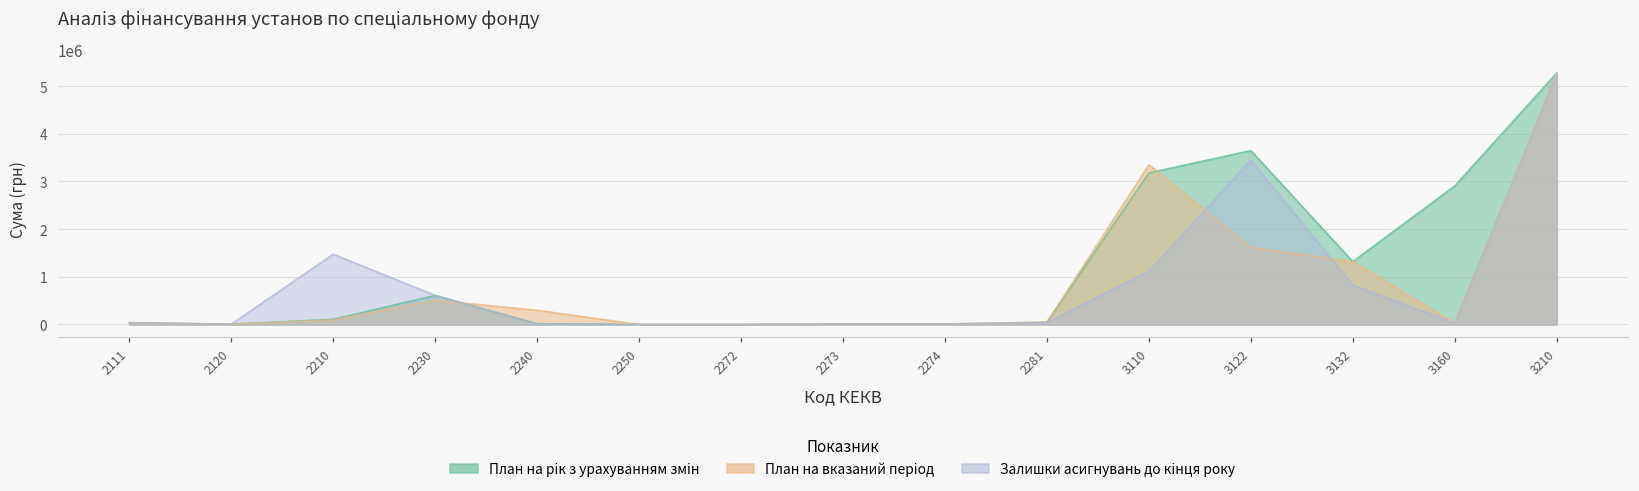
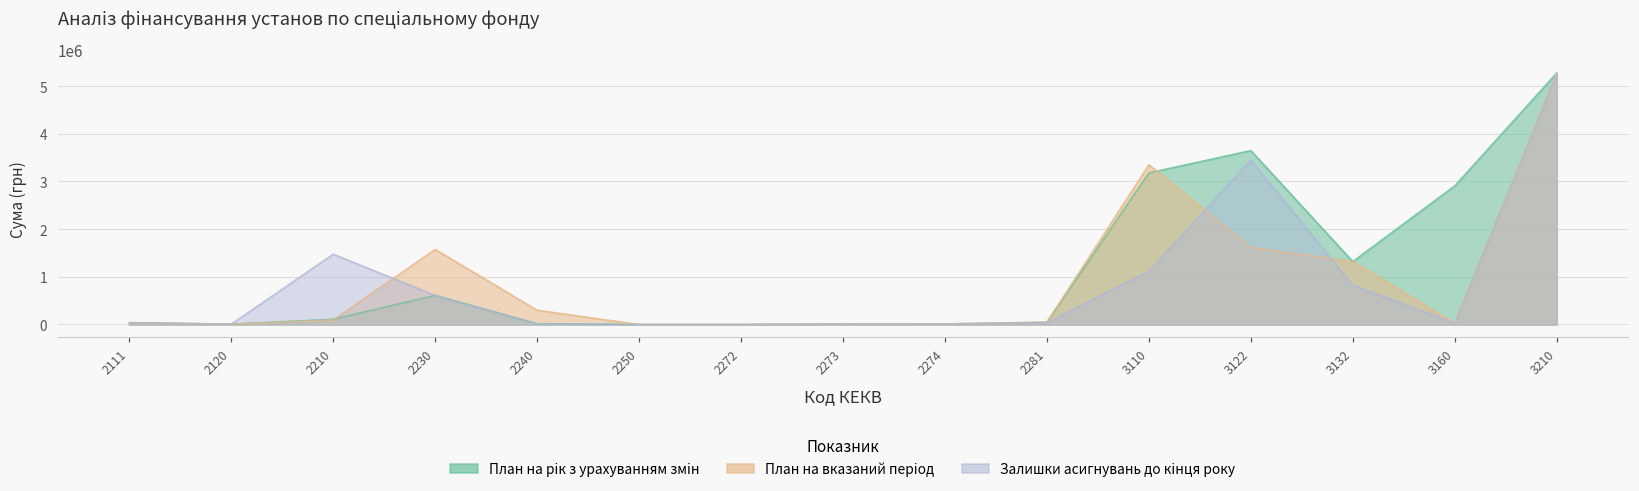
План на вказаний період, 2230: 500000 -> 1600000
